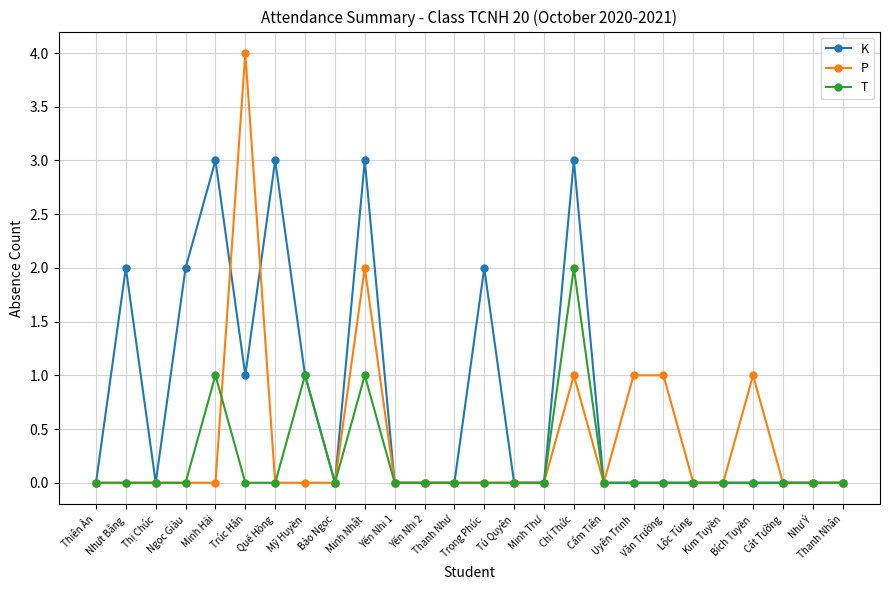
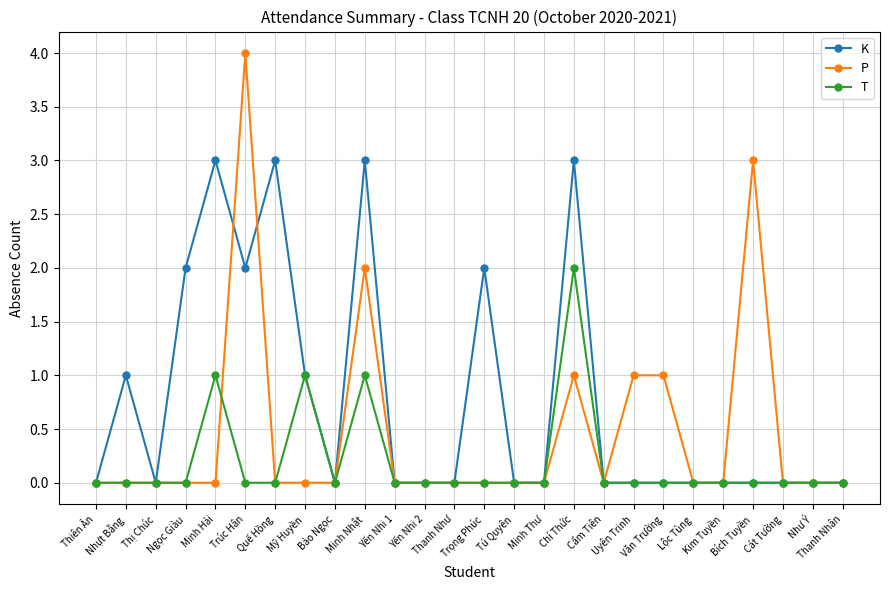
K, Nhựt Bằng: 2 -> 1
K, Trúc Hân: 1 -> 2
P, Bích Tuyền: 1 -> 3
